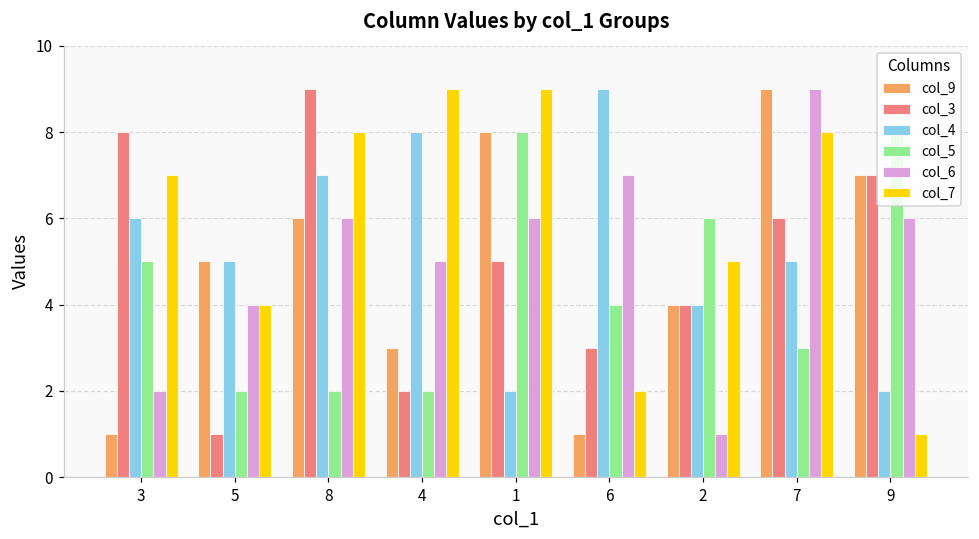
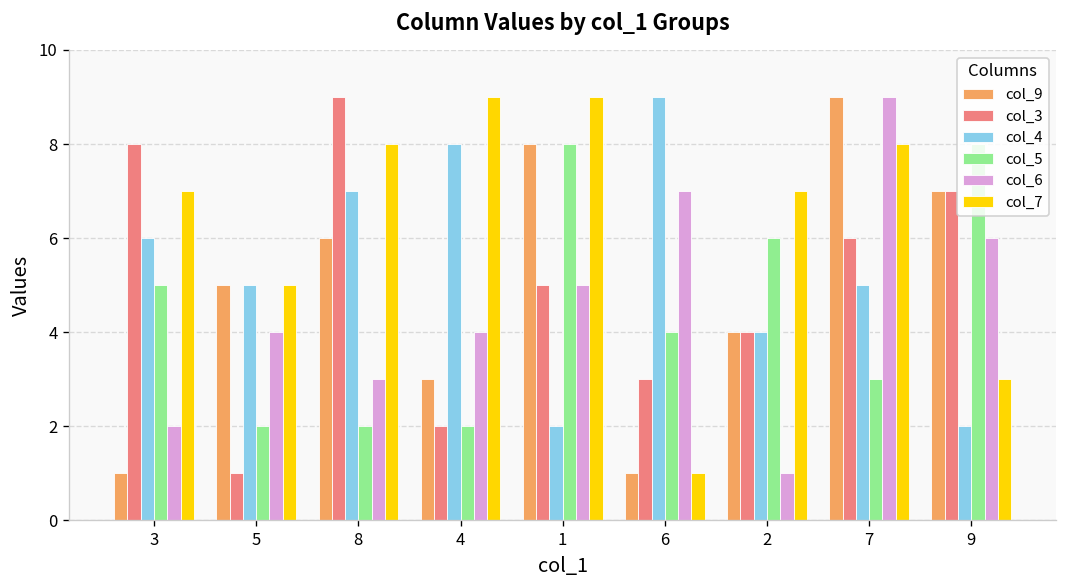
col_7, 5: 4 -> 5
col_6, 8: 6 -> 3
col_6, 4: 5 -> 4
col_6, 1: 6 -> 5
col_7, 6: 2 -> 1
col_7, 2: 5 -> 7
col_7, 9: 1 -> 3
